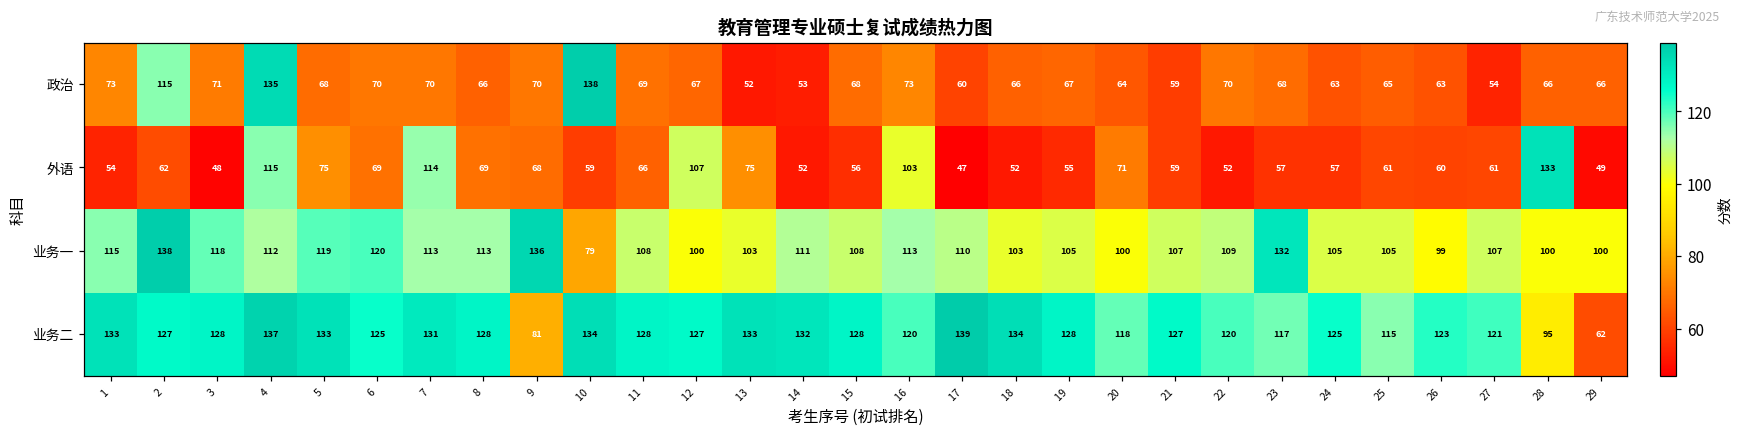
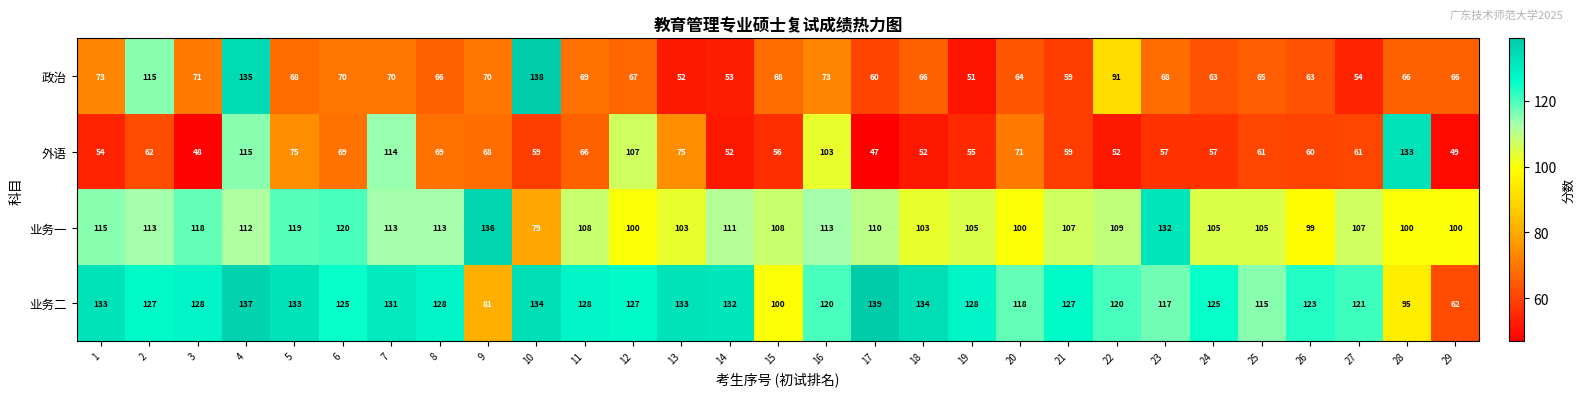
政治, 19: 67 -> 51
政治, 22: 70 -> 91
业务一, 2: 138 -> 113
业务二, 15: 128 -> 100
